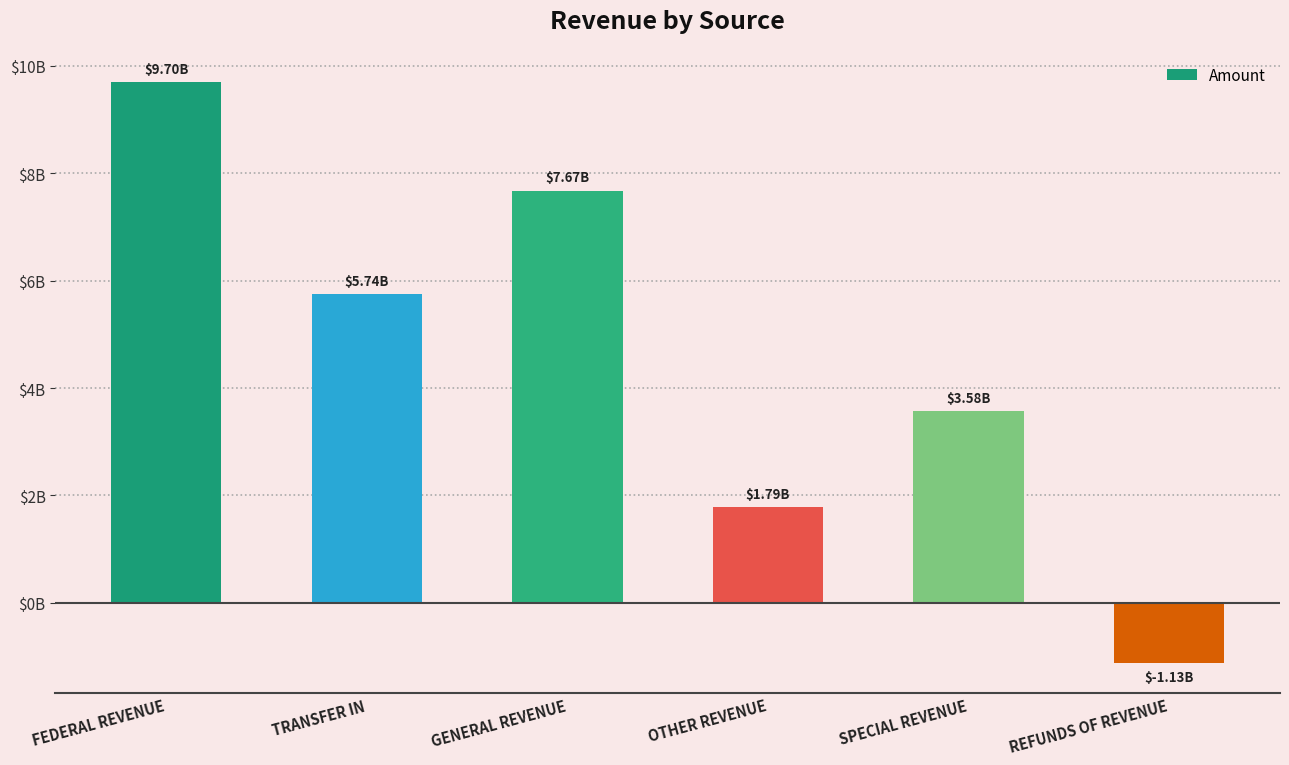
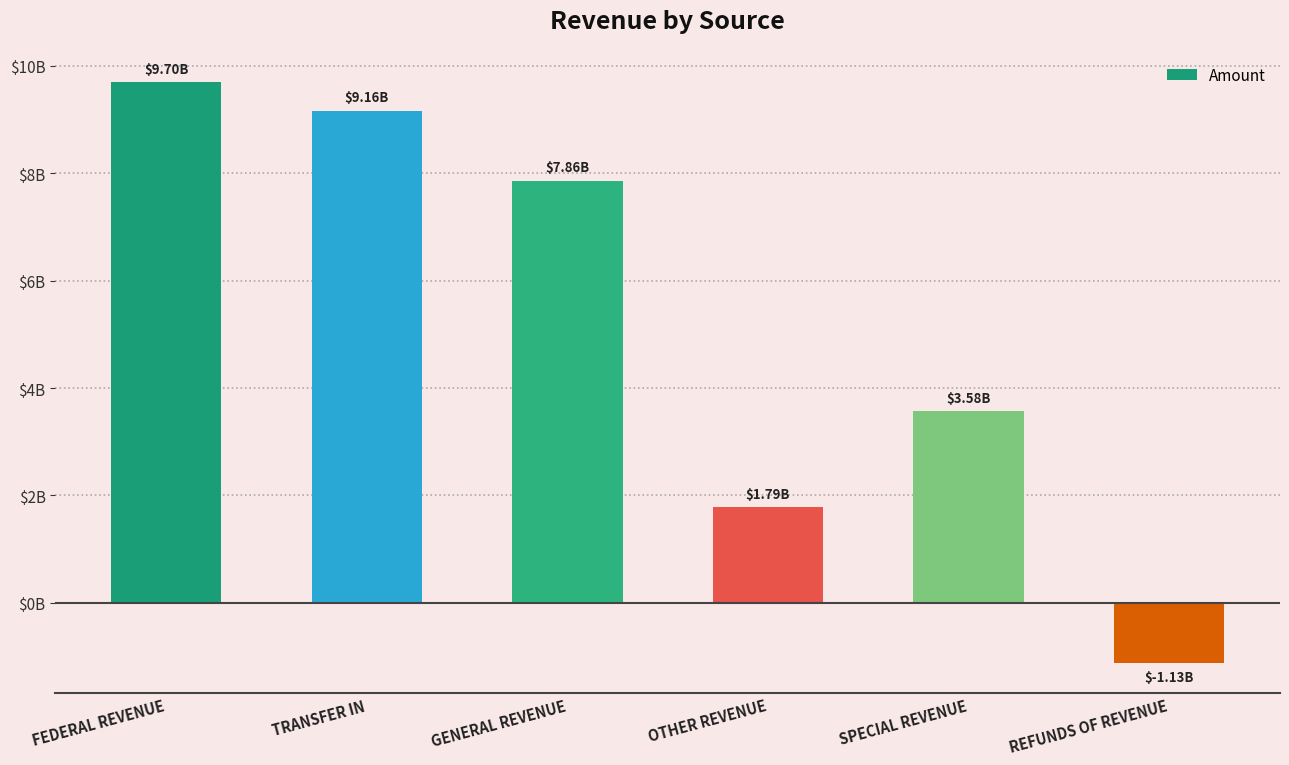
TRANSFER IN: $5.74B -> $9.16B
GENERAL REVENUE: $7.67B -> $7.86B
